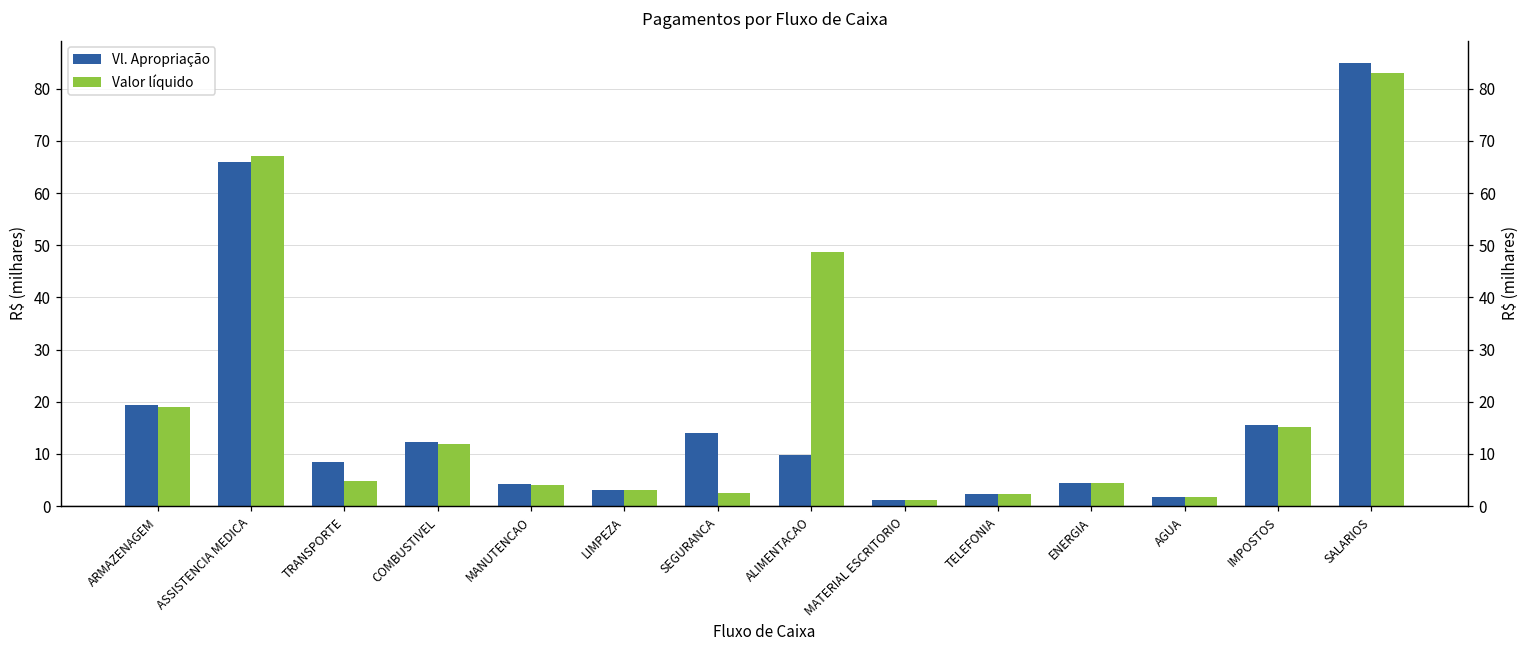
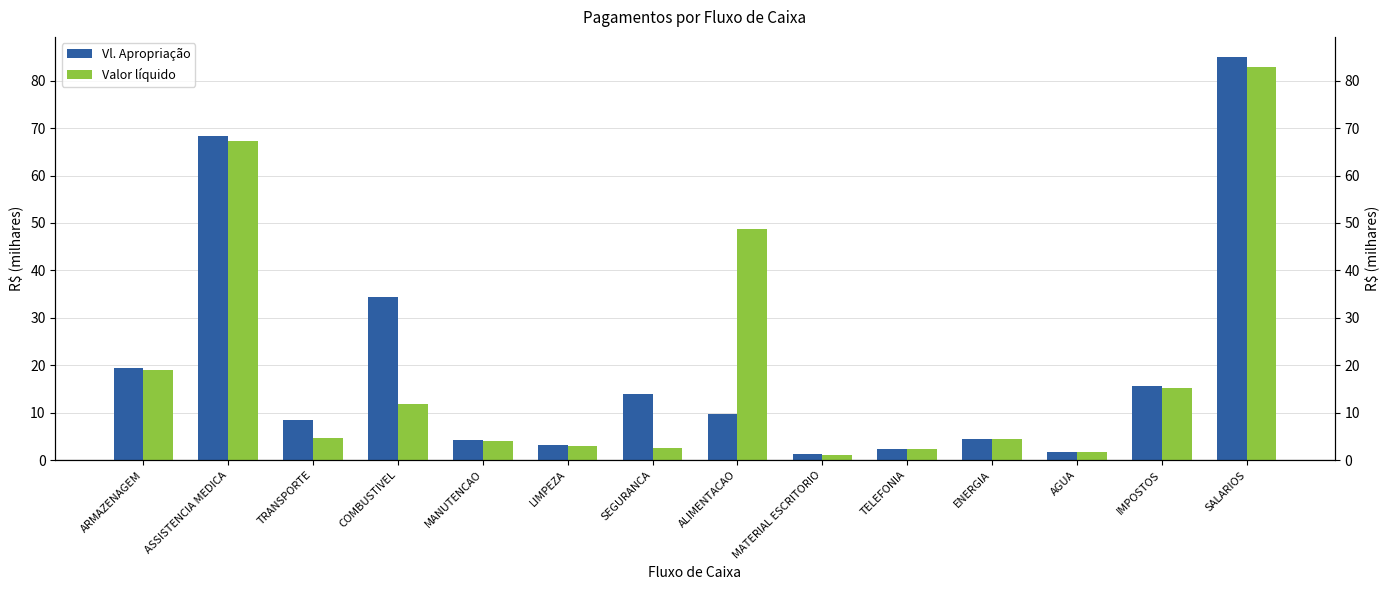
Vl. Apropriação, ASSISTENCIA MEDICA: 66 -> 68
Vl. Apropriação, COMBUSTIVEL: 12 -> 34
